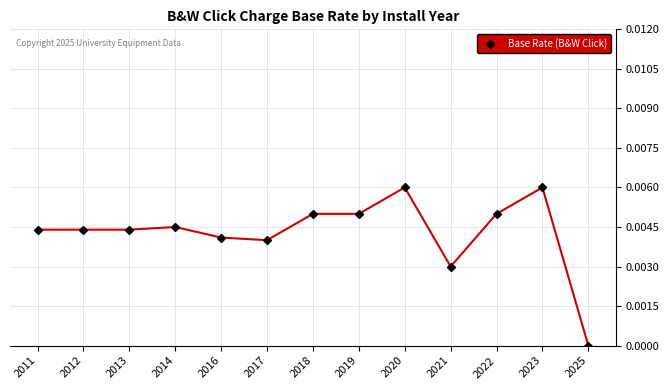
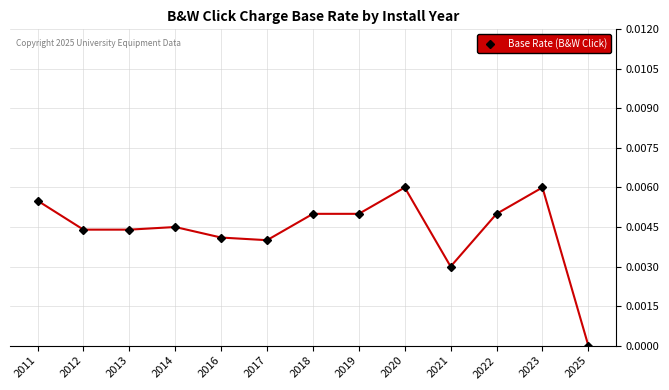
2011: 0.0044 -> 0.0055
